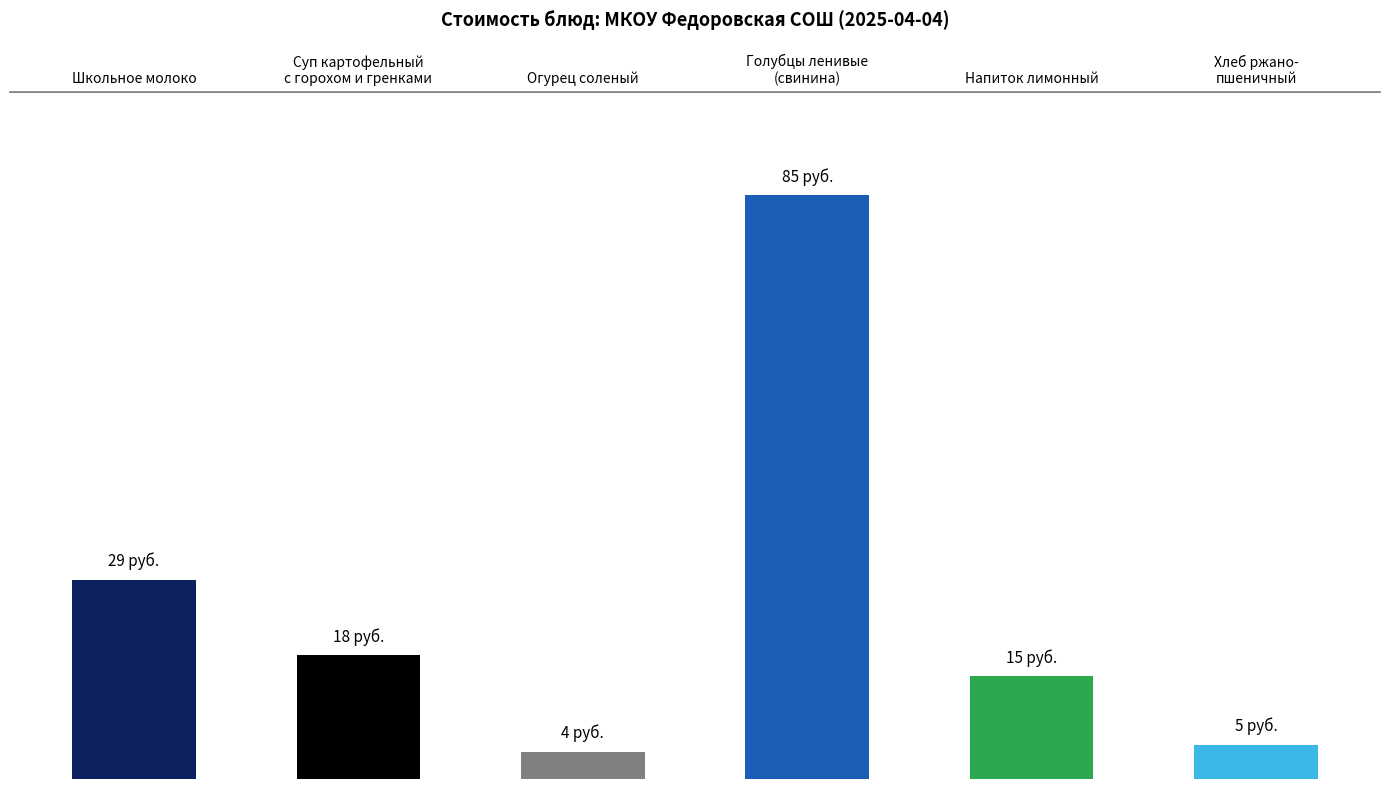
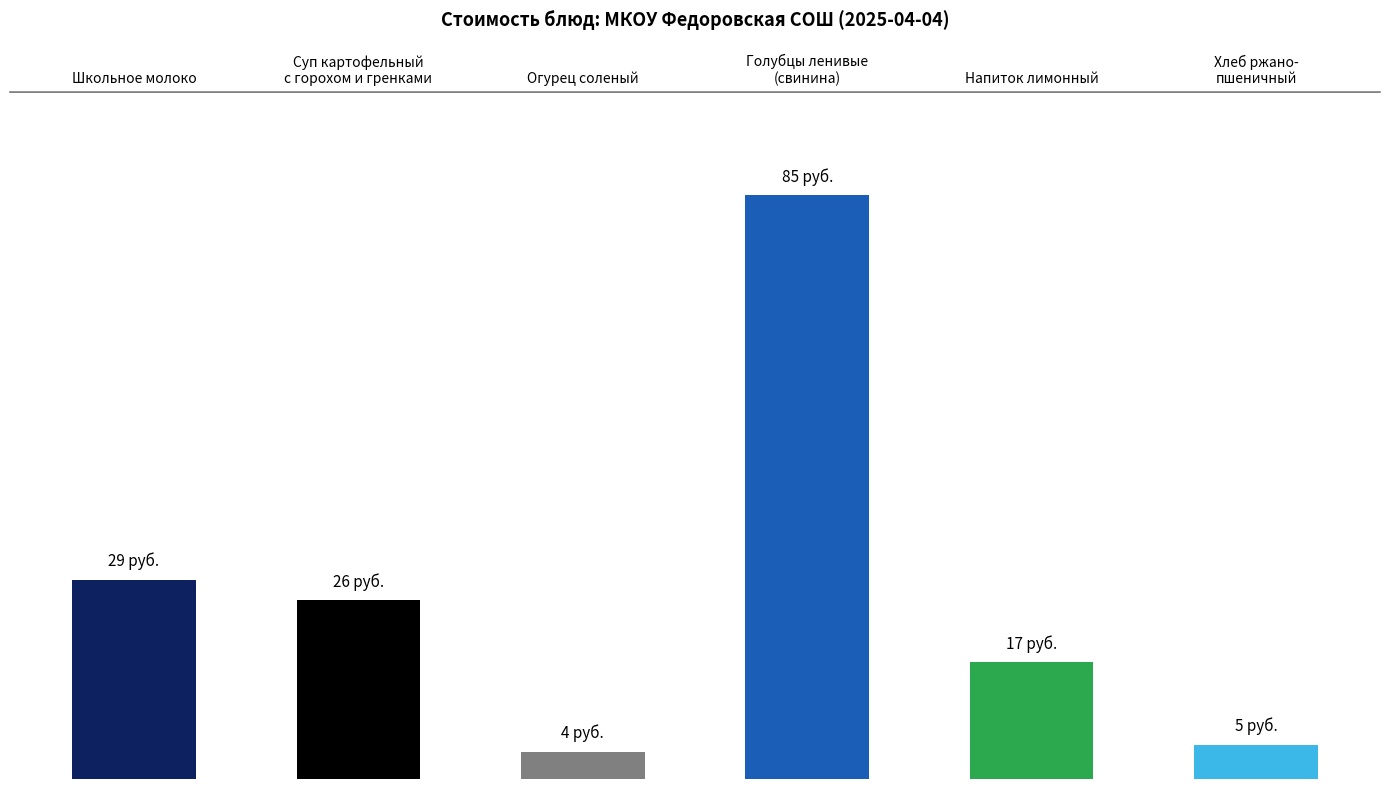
Суп картофельный с горохом и гренками: 18 -> 26
Напиток лимонный: 15 -> 17
